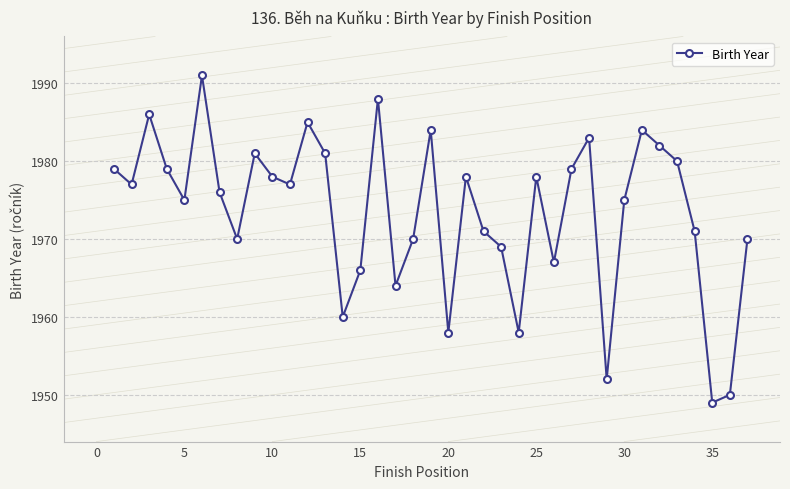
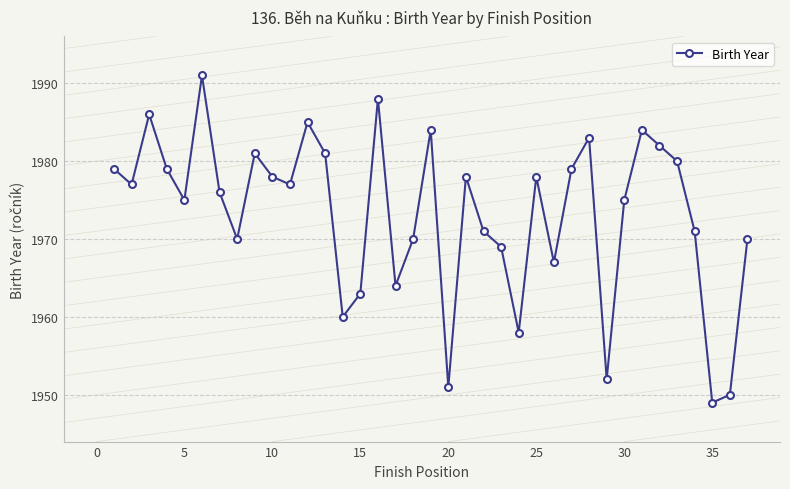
15: 1966 -> 1963
20: 1958 -> 1951
